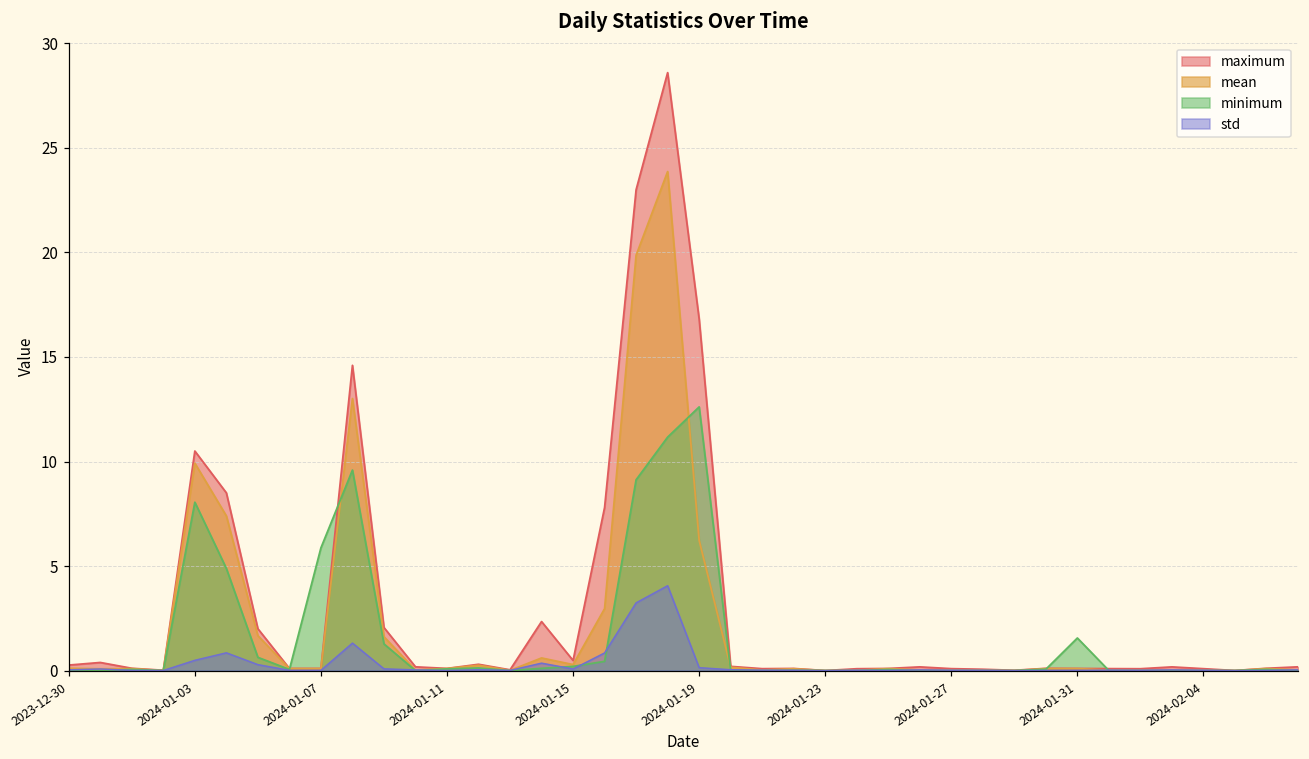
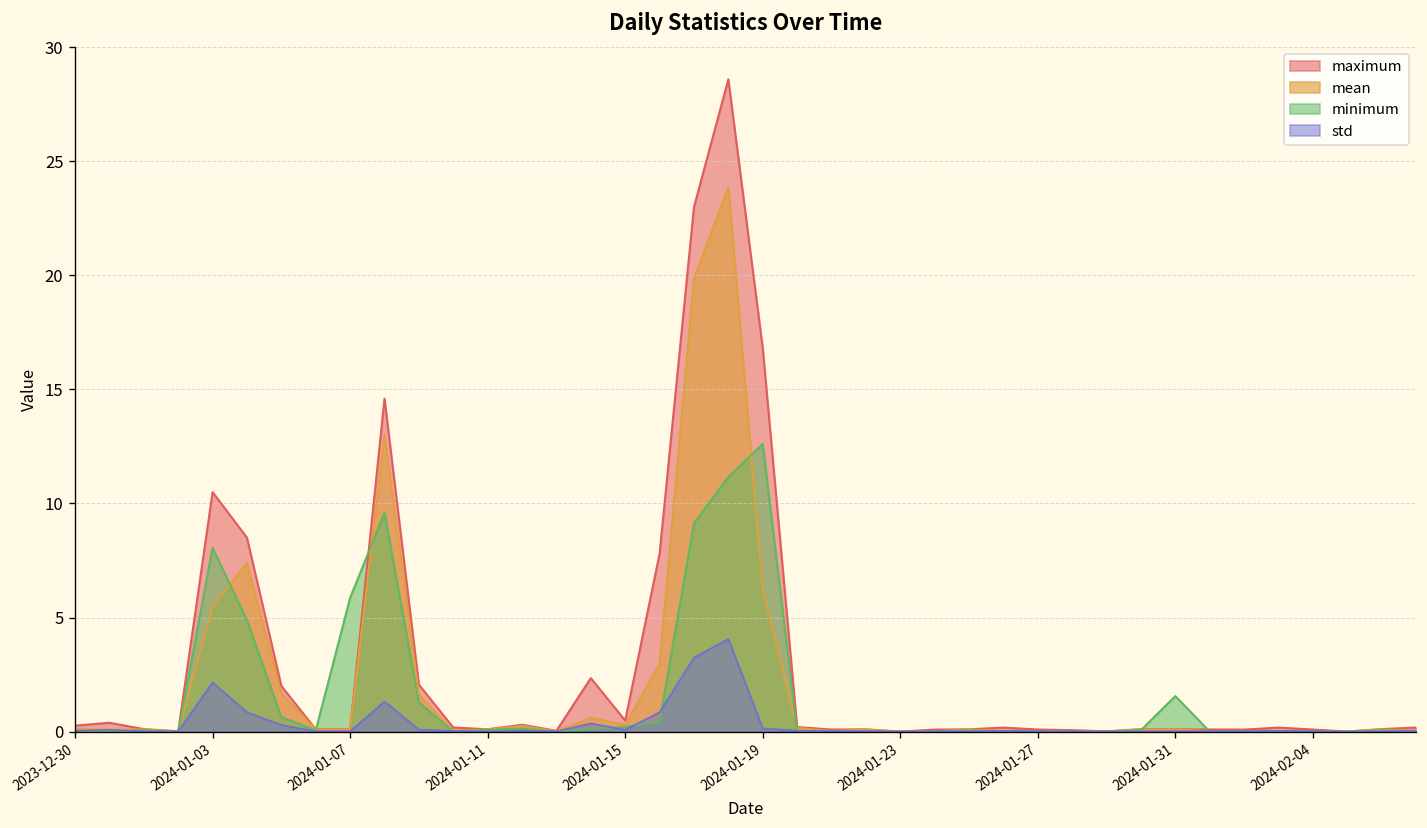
mean, 2024-01-03: 9.9 -> 5.5
std, 2024-01-03: 0.5 -> 2.2
